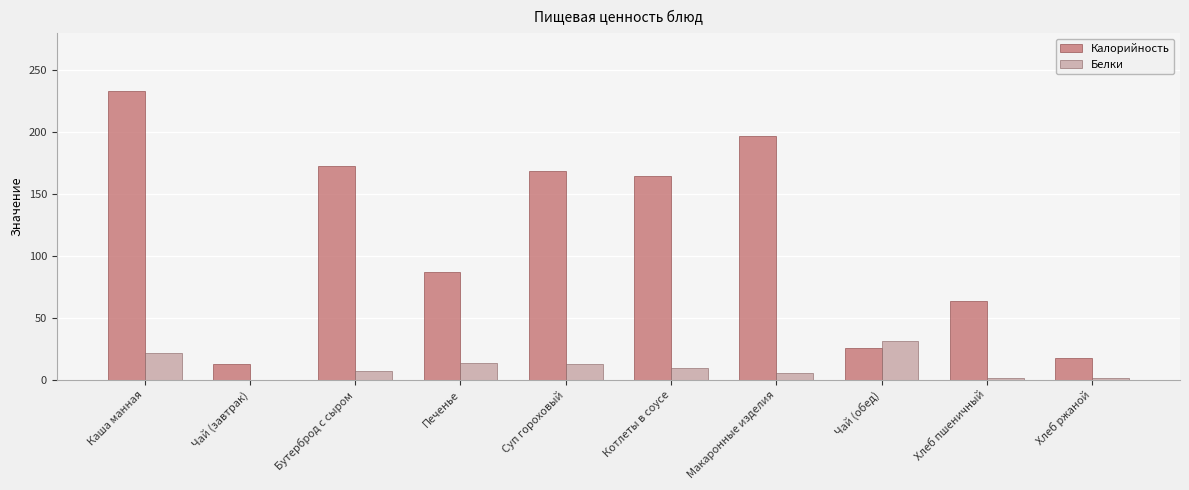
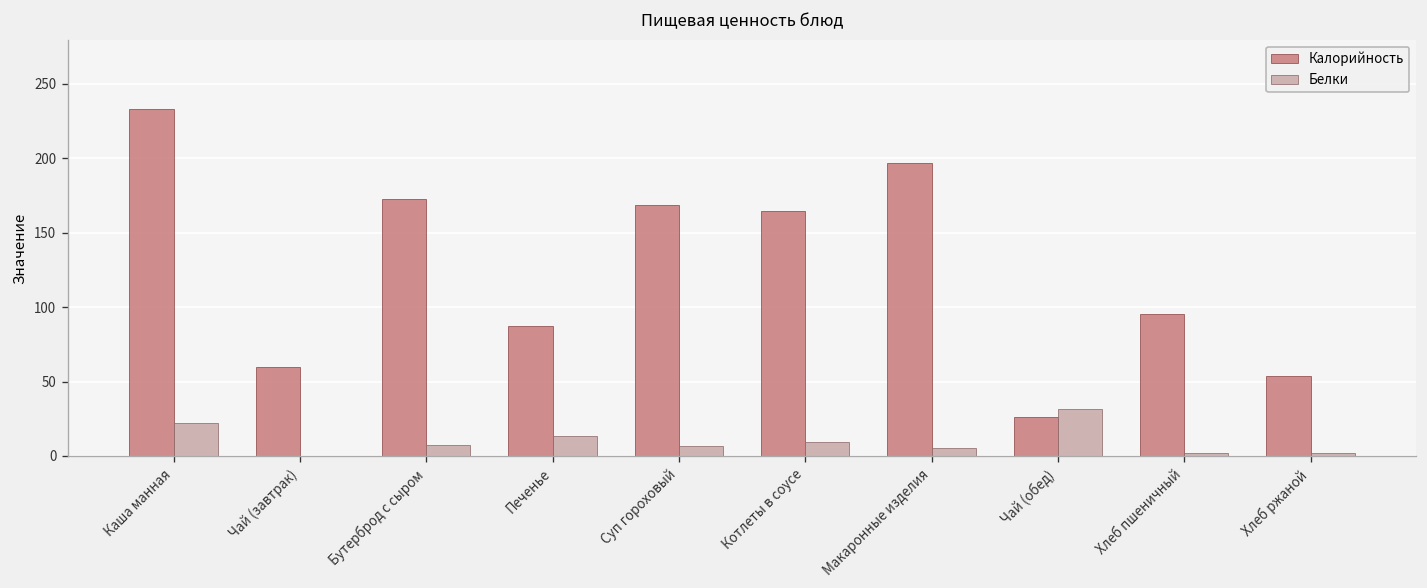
Калорийность, Чай (завтрак): 13 -> 60
Белки, Суп гороховый: 13 -> 6
Калорийность, Хлеб пшеничный: 64 -> 95
Калорийность, Хлеб ржаной: 18 -> 54
